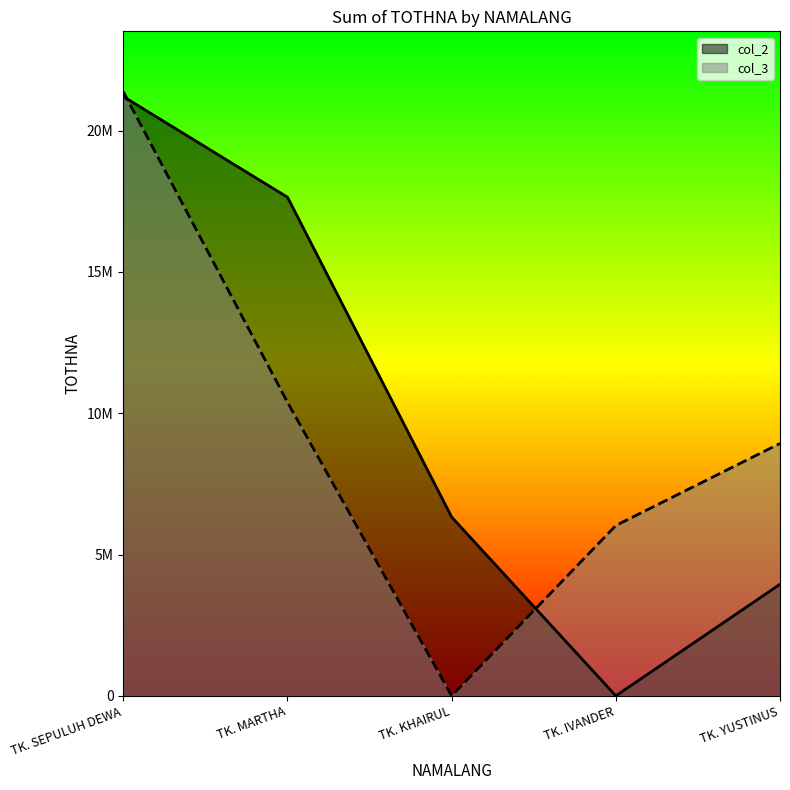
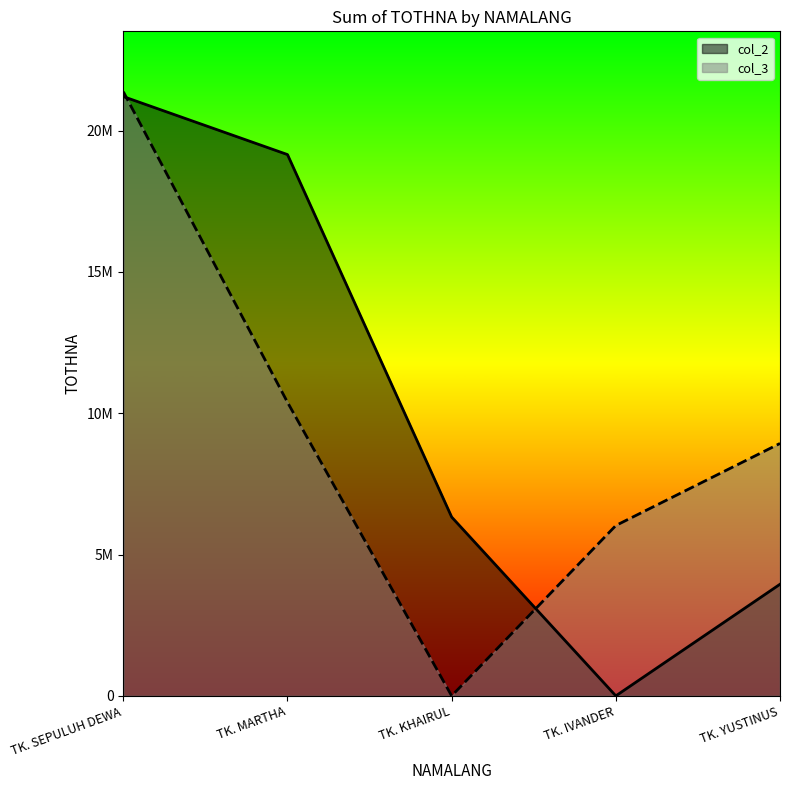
col_2, TK. MARTHA: 17600000 -> 19200000
